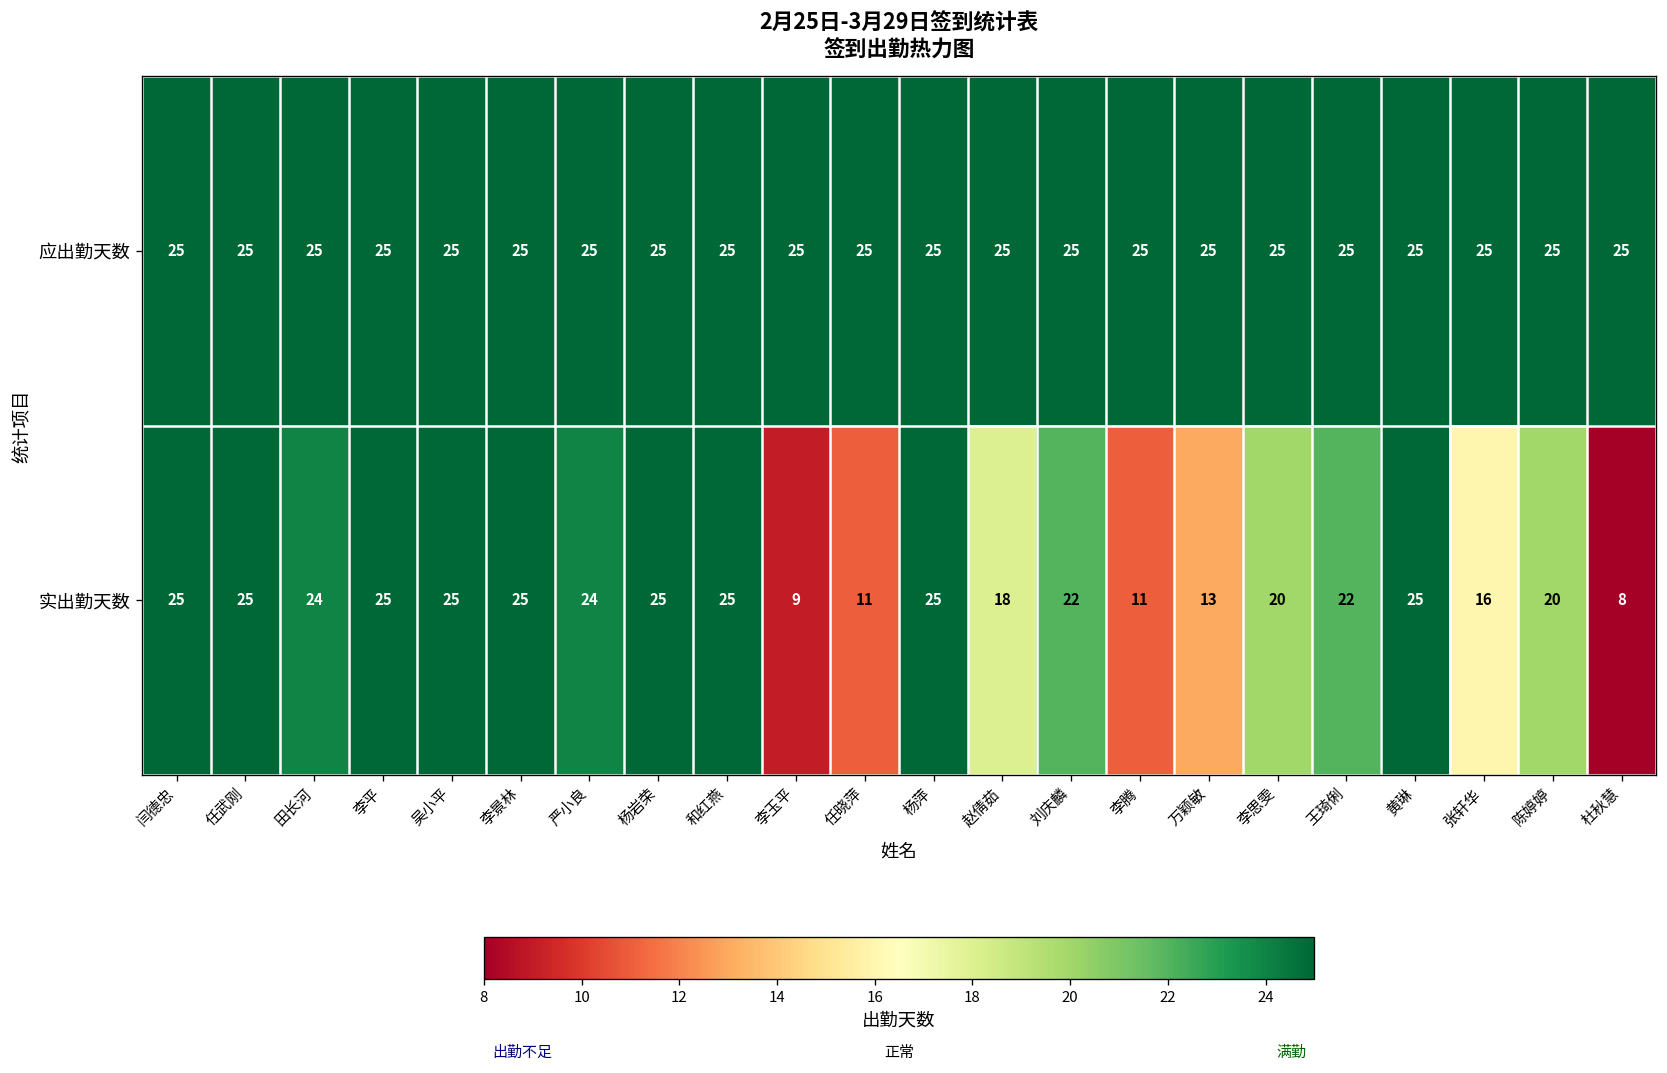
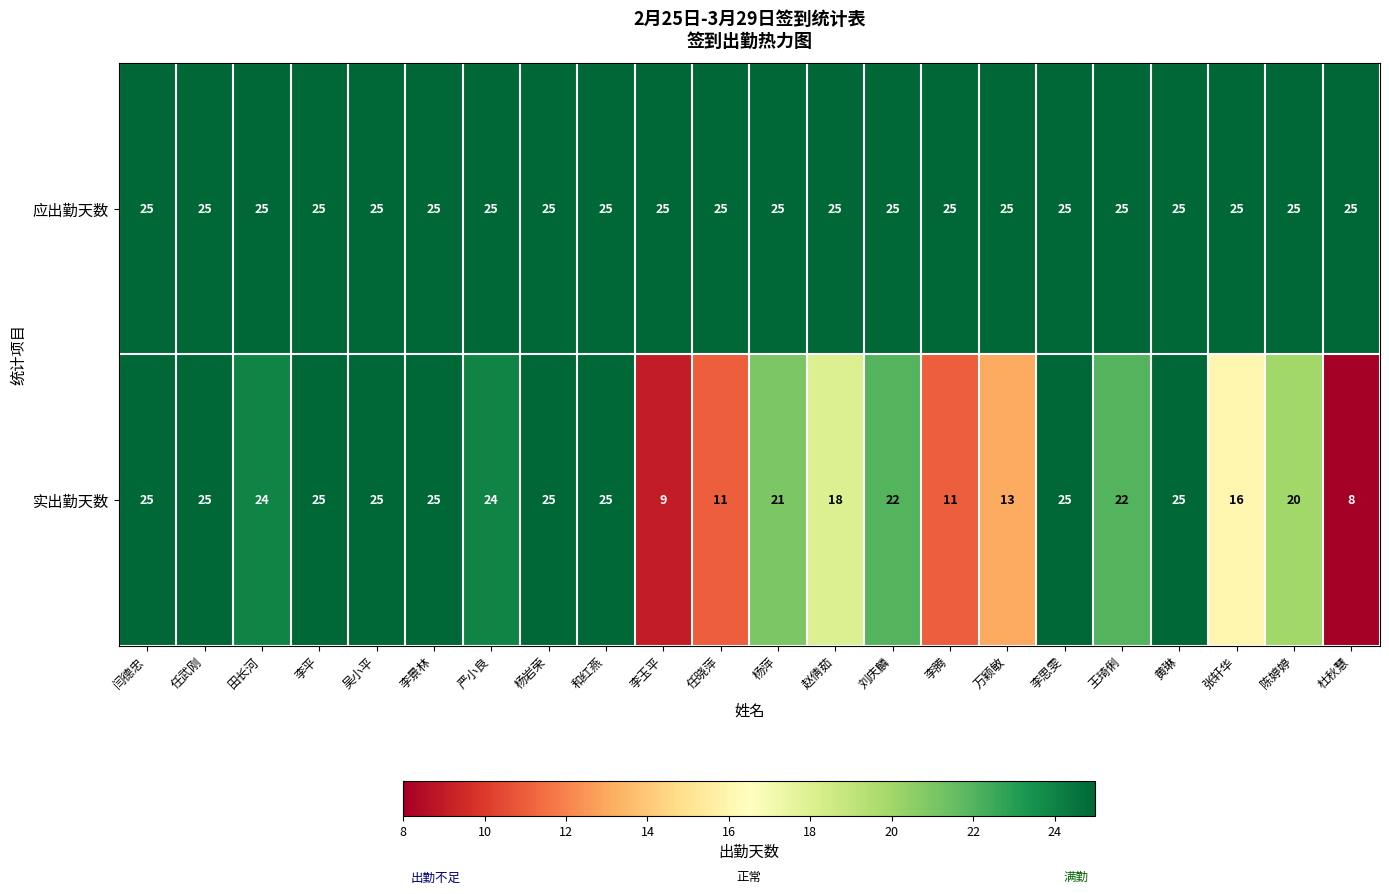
实出勤天数, 杨萍: 25 -> 21
实出勤天数, 李思雯: 20 -> 25
